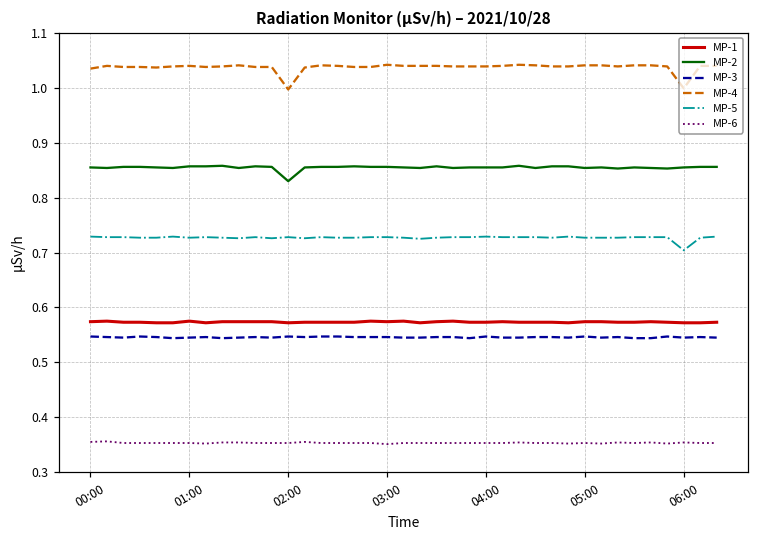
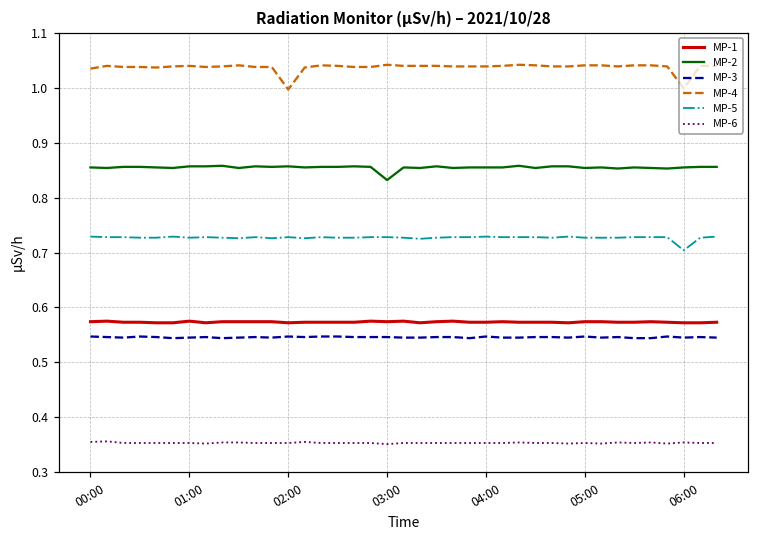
MP-2, 02:00: 0.83 -> 0.86
MP-2, 03:00: 0.86 -> 0.83
